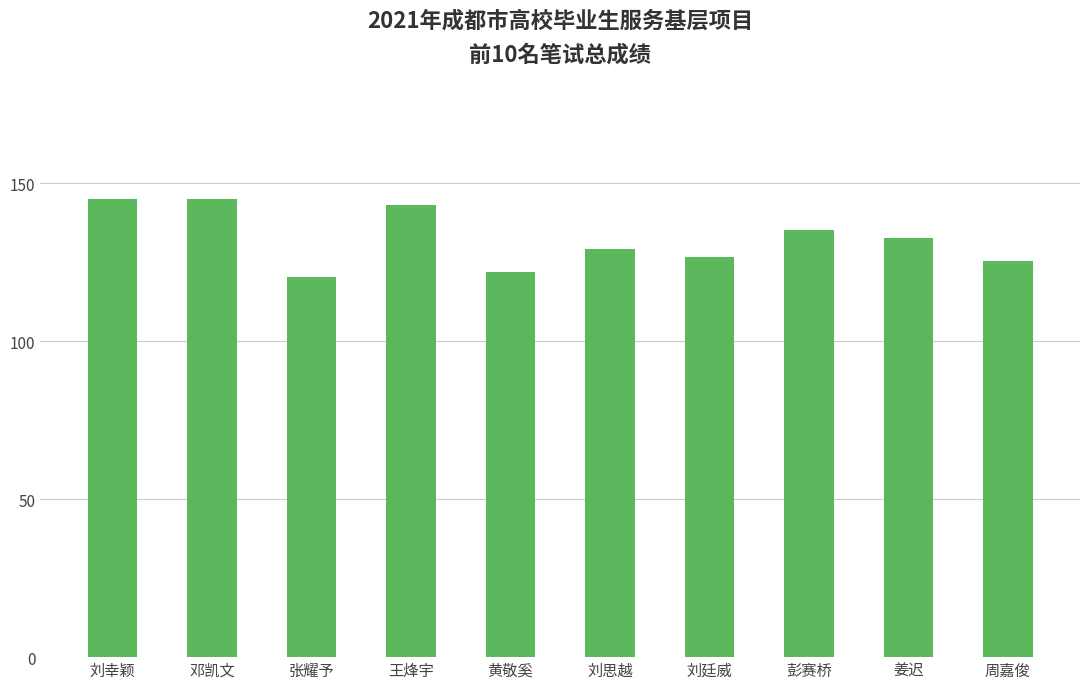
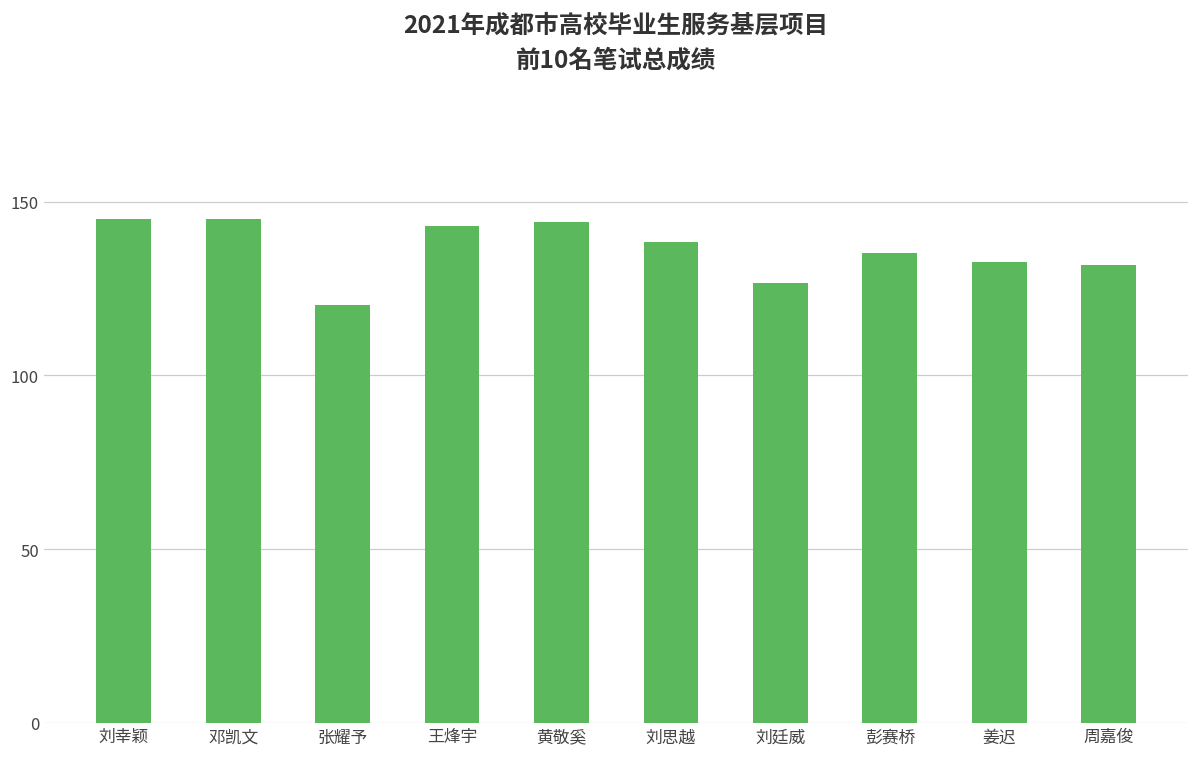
黄敬奚: 122 -> 144
刘思越: 129 -> 138
周嘉俊: 125 -> 132
